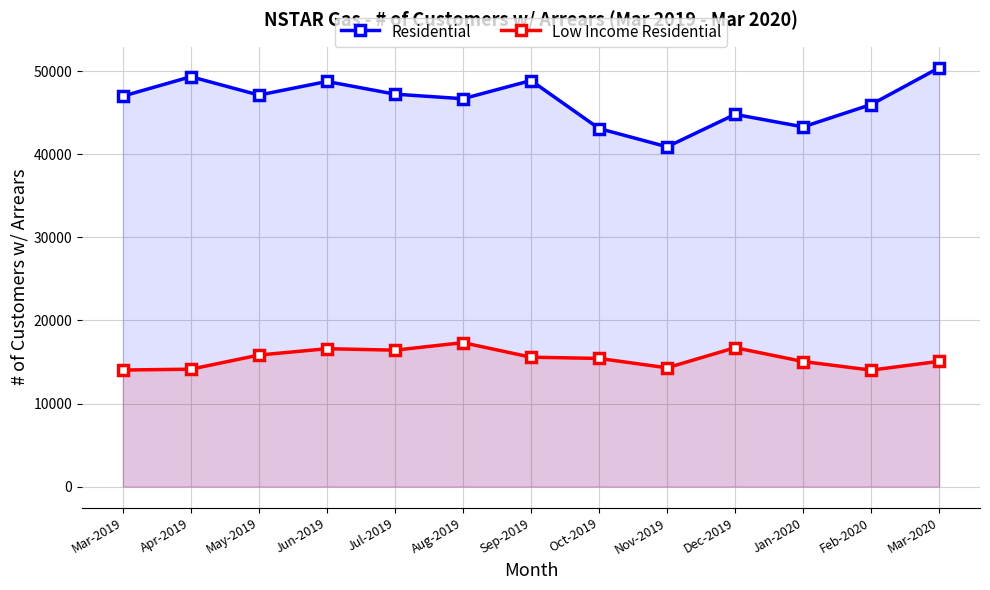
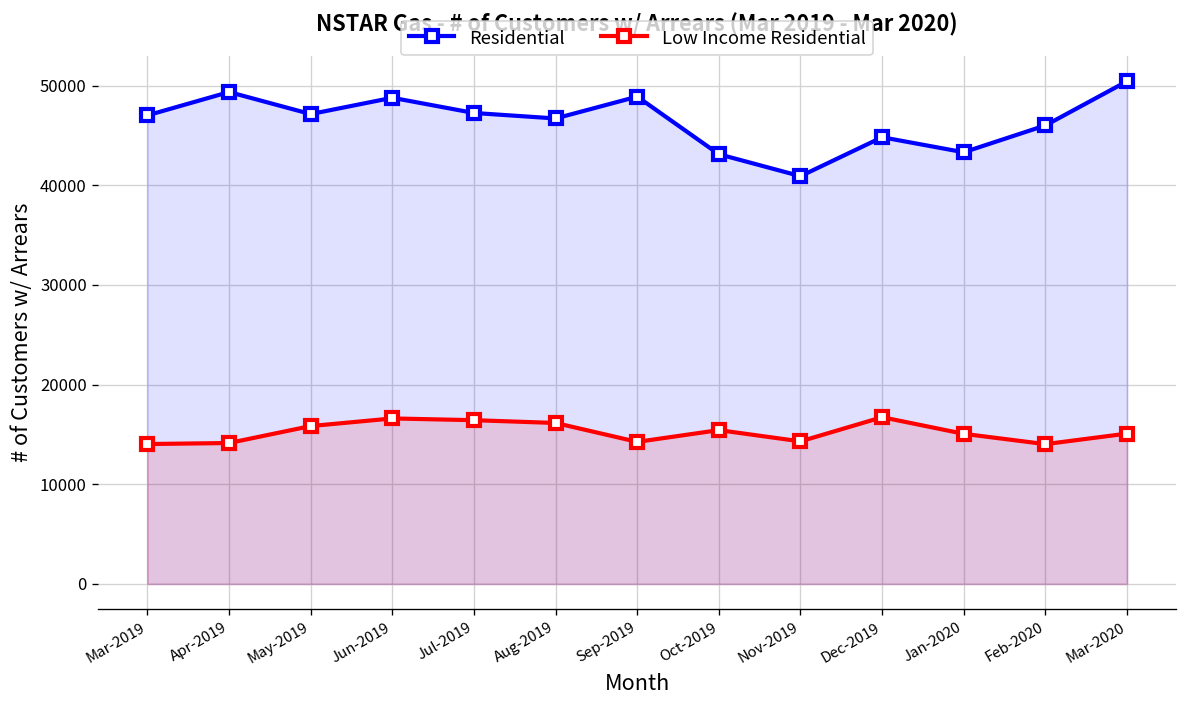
Low Income Residential, Aug-2019: 17000 -> 16000
Low Income Residential, Sep-2019: 16000 -> 14000
